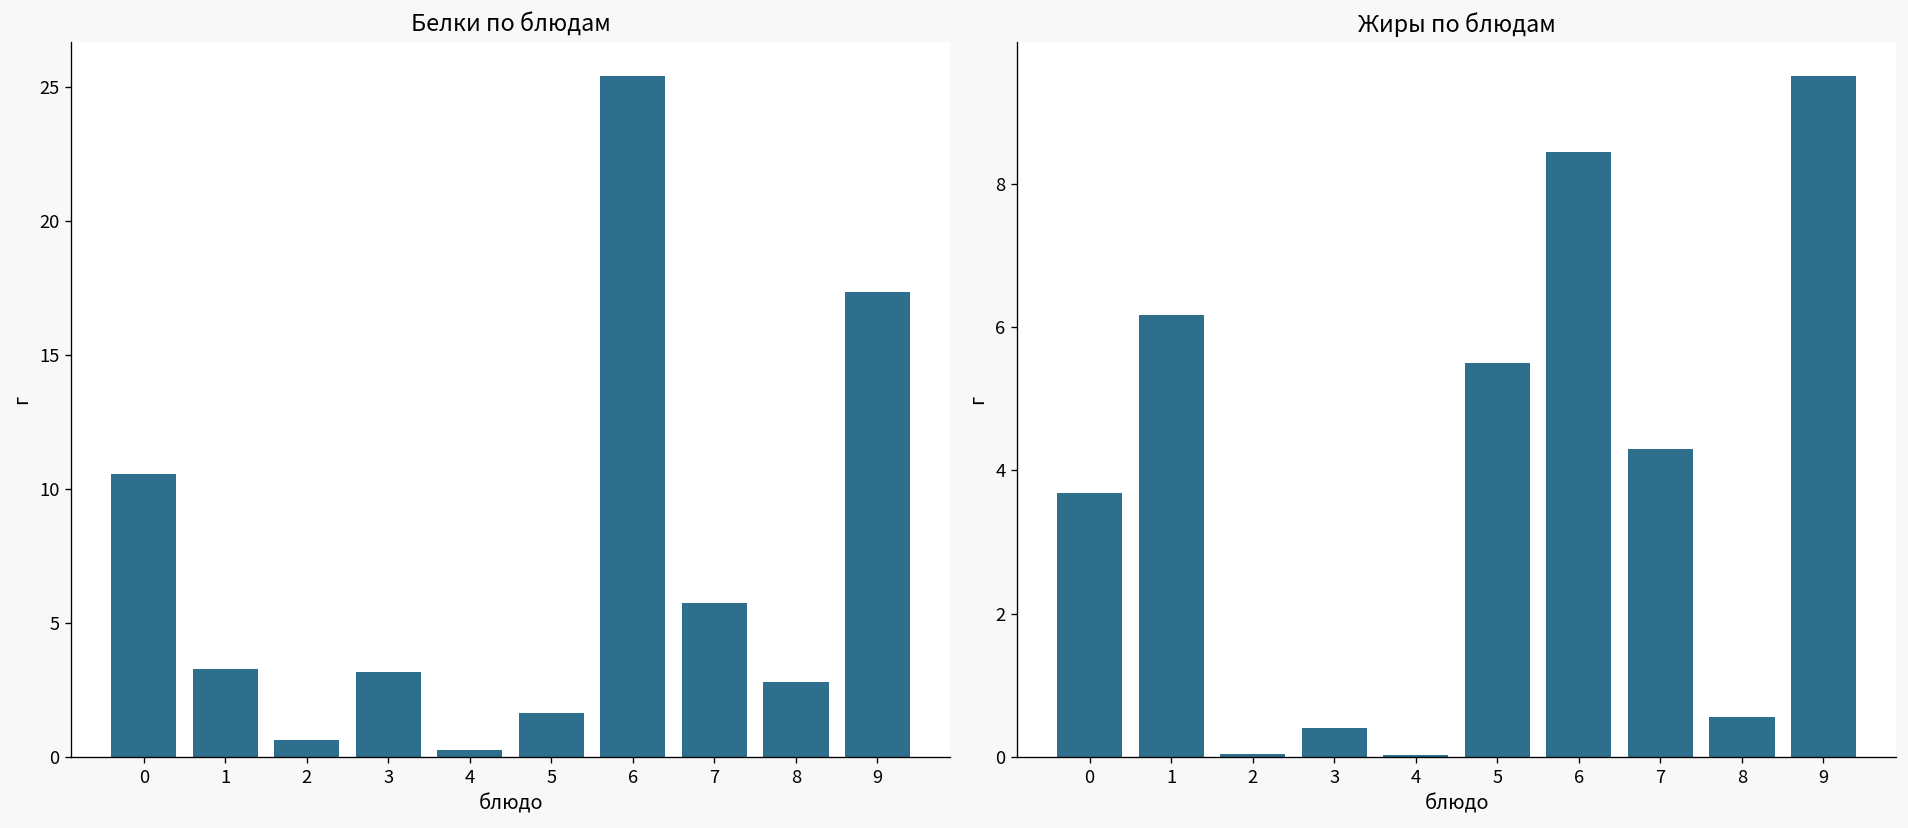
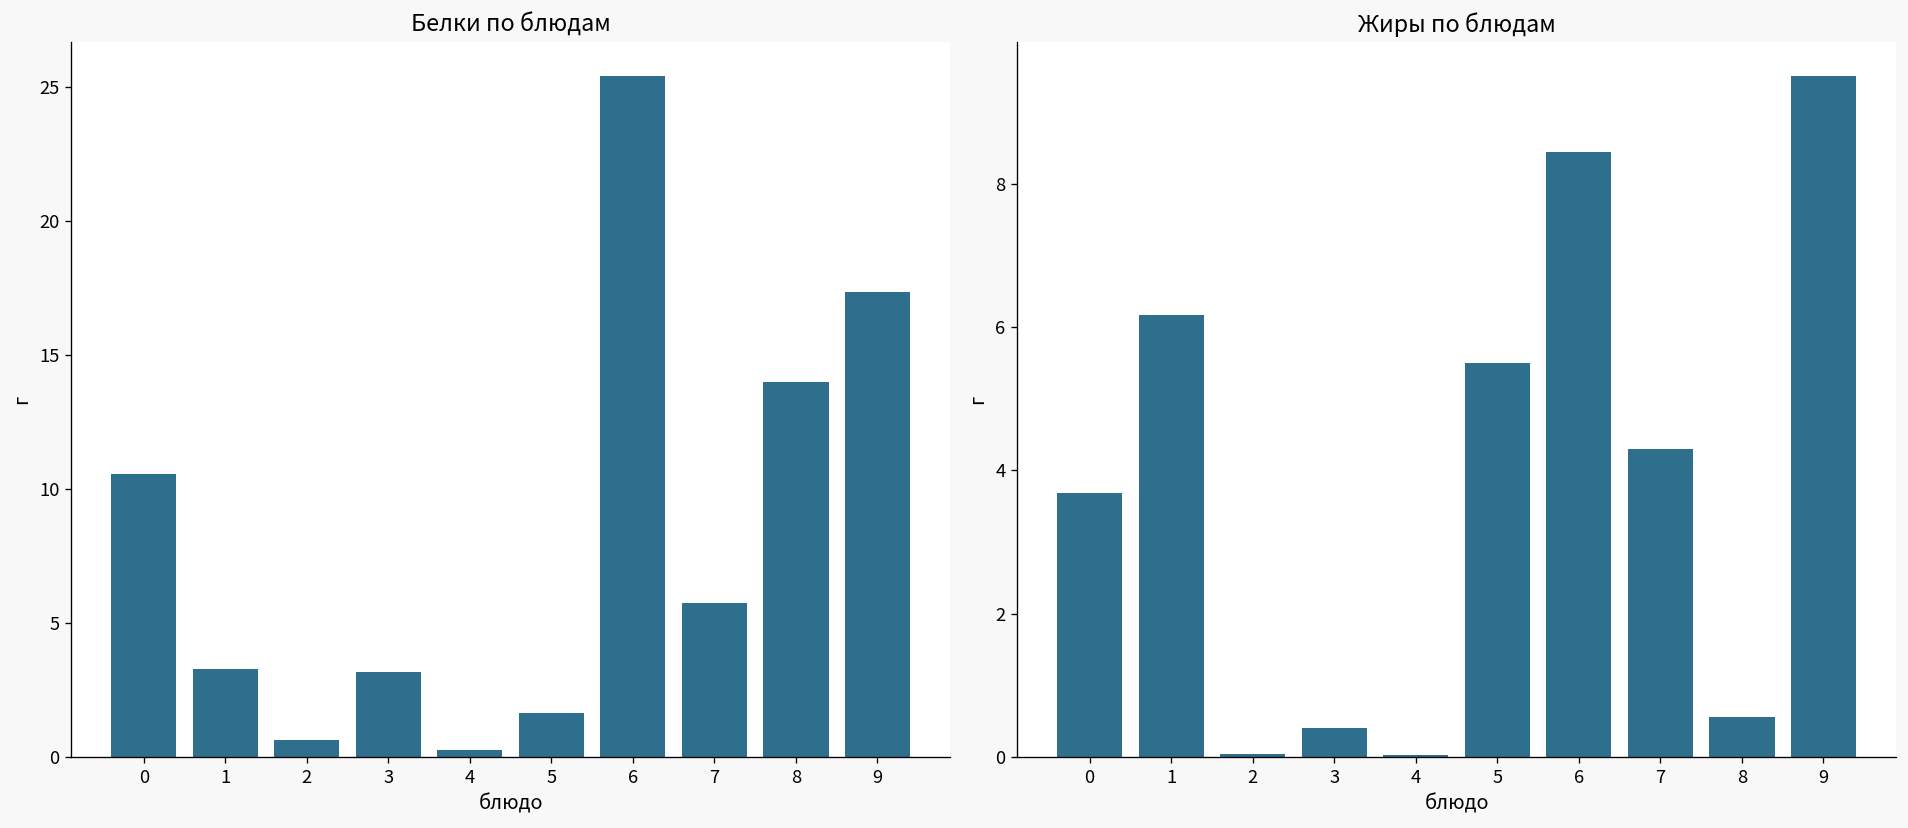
Белки по блюдам, 8: 2.8 -> 14.0
